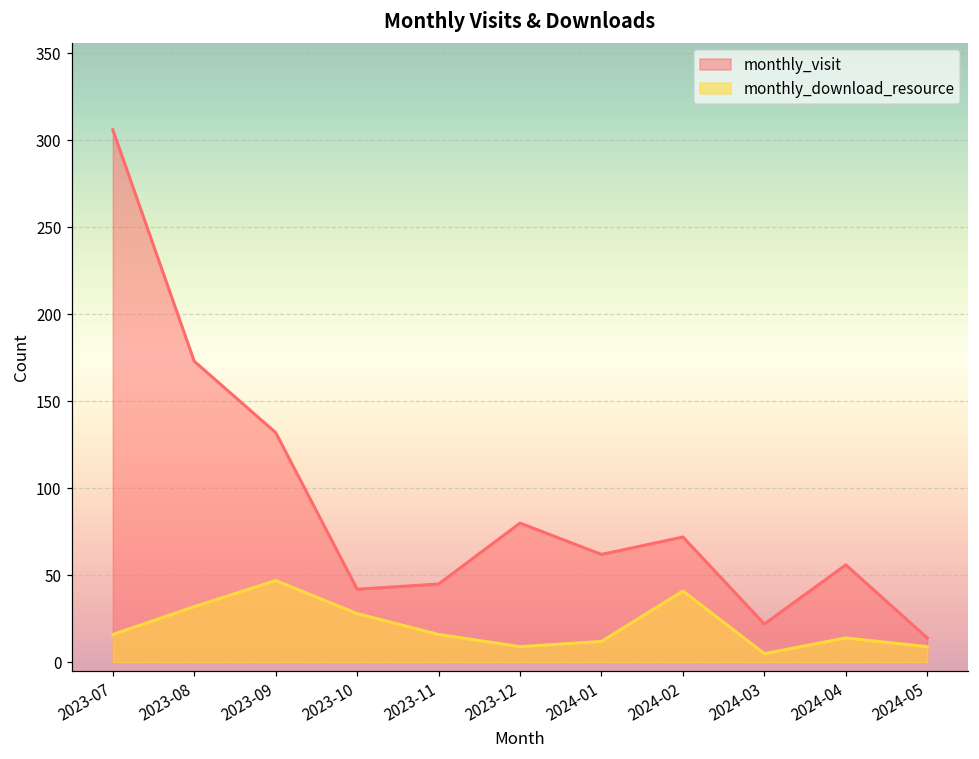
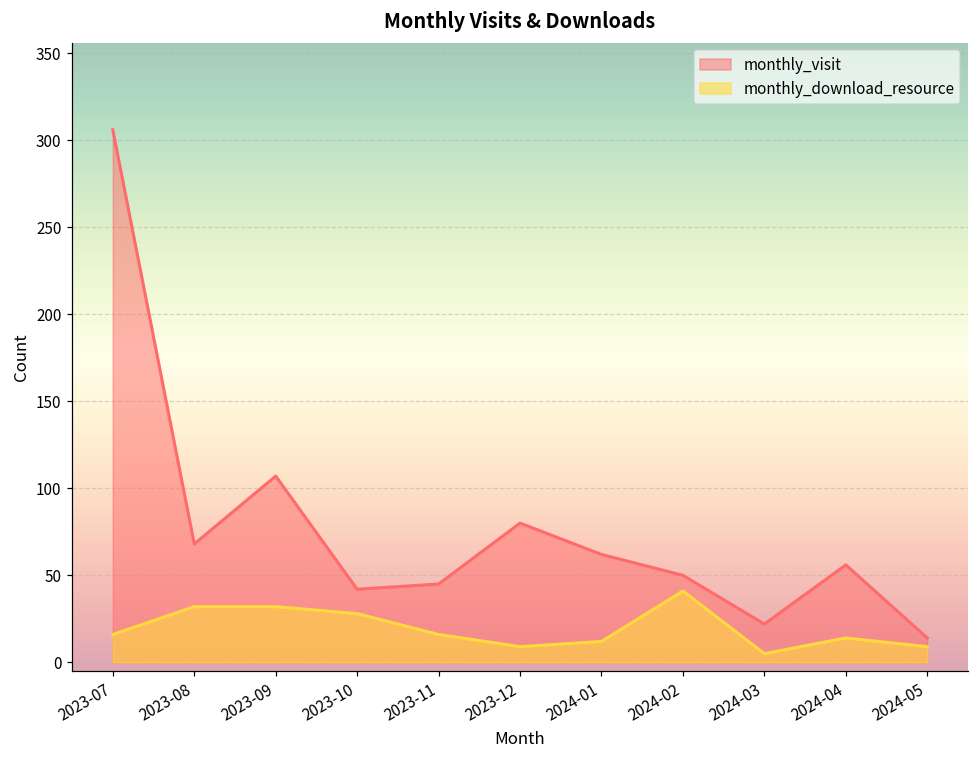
monthly_visit, 2023-08: 173 -> 68
monthly_visit, 2023-09: 132 -> 107
monthly_download_resource, 2023-09: 47 -> 32
monthly_visit, 2024-02: 72 -> 50
